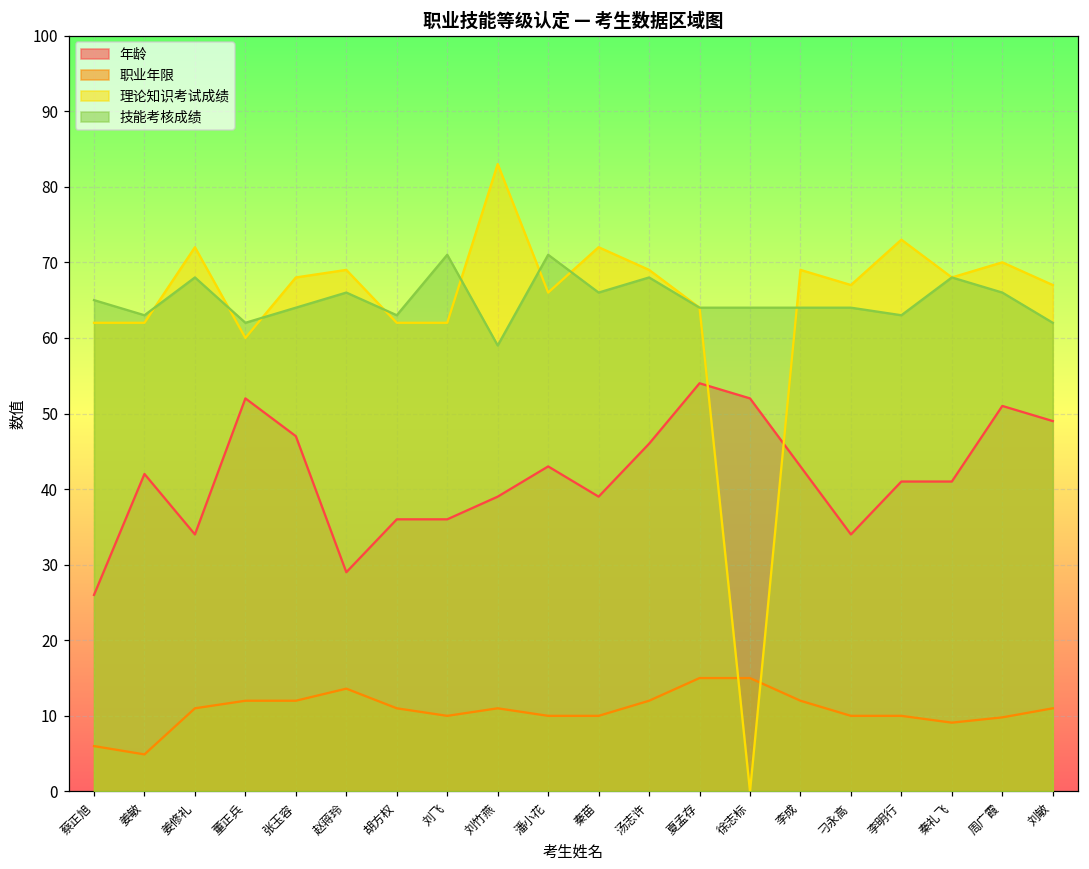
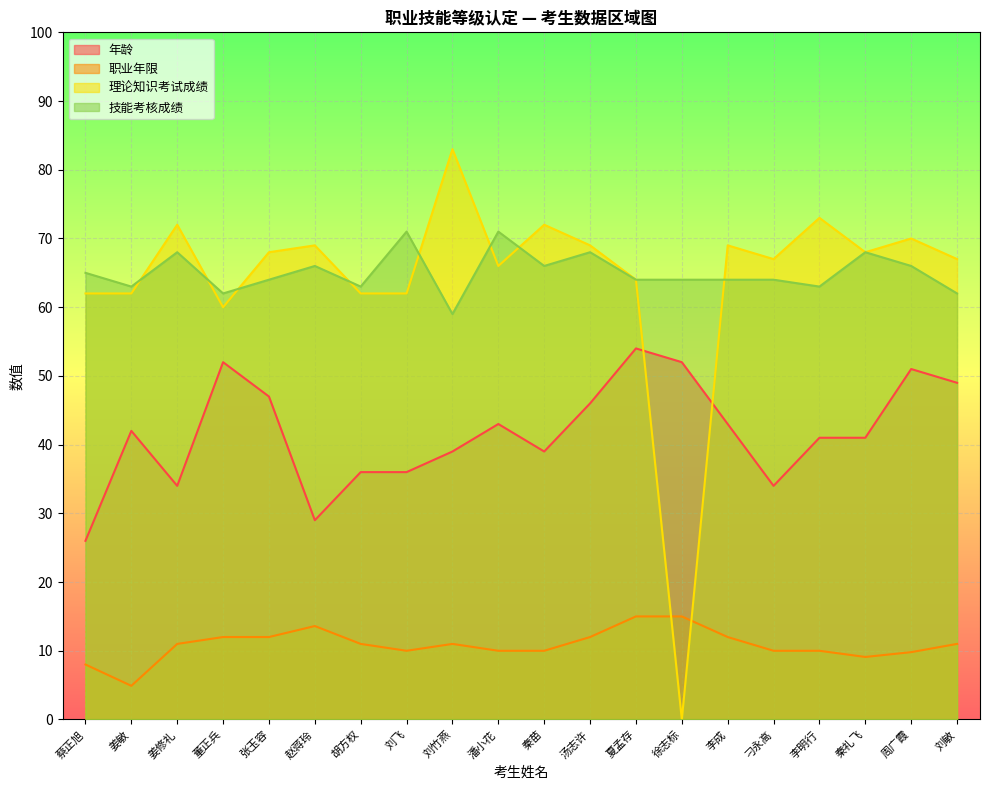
职业年限, 蔡正旭: 6 -> 8
